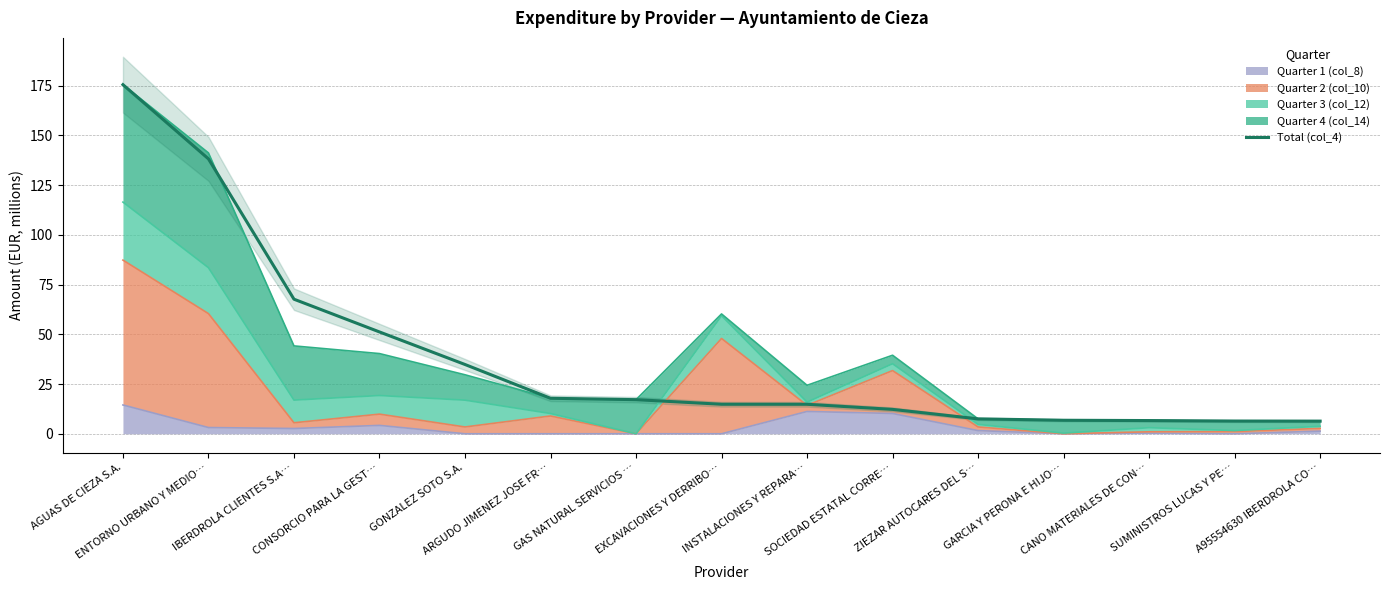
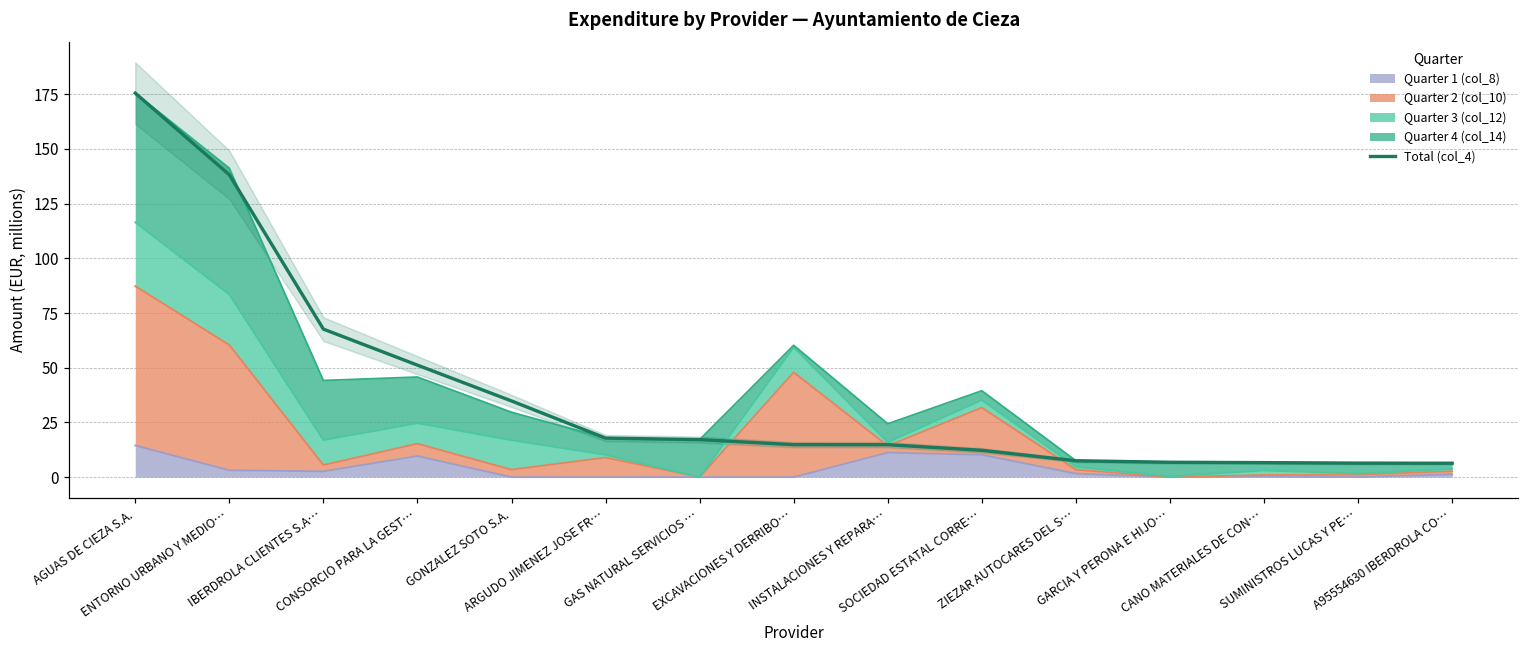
Quarter 1 (col_8), CONSORCIO PARA LA GEST…: 4 -> 10
